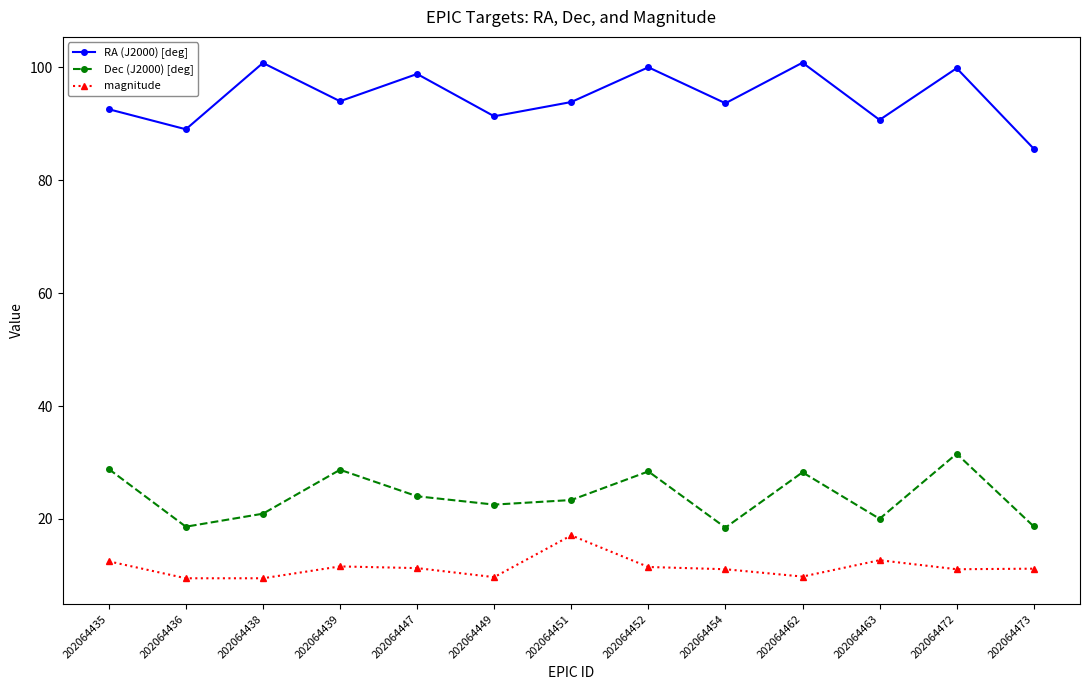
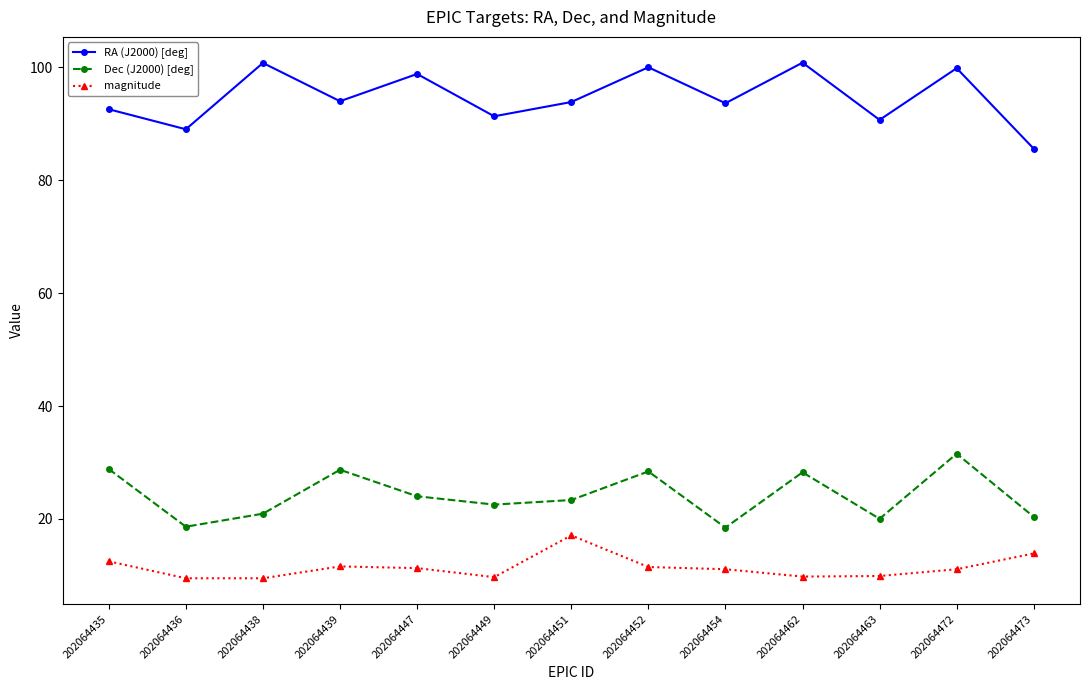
magnitude, 202064463: 13 -> 10
Dec (J2000) [deg], 202064473: 19 -> 20
magnitude, 202064473: 11 -> 14
